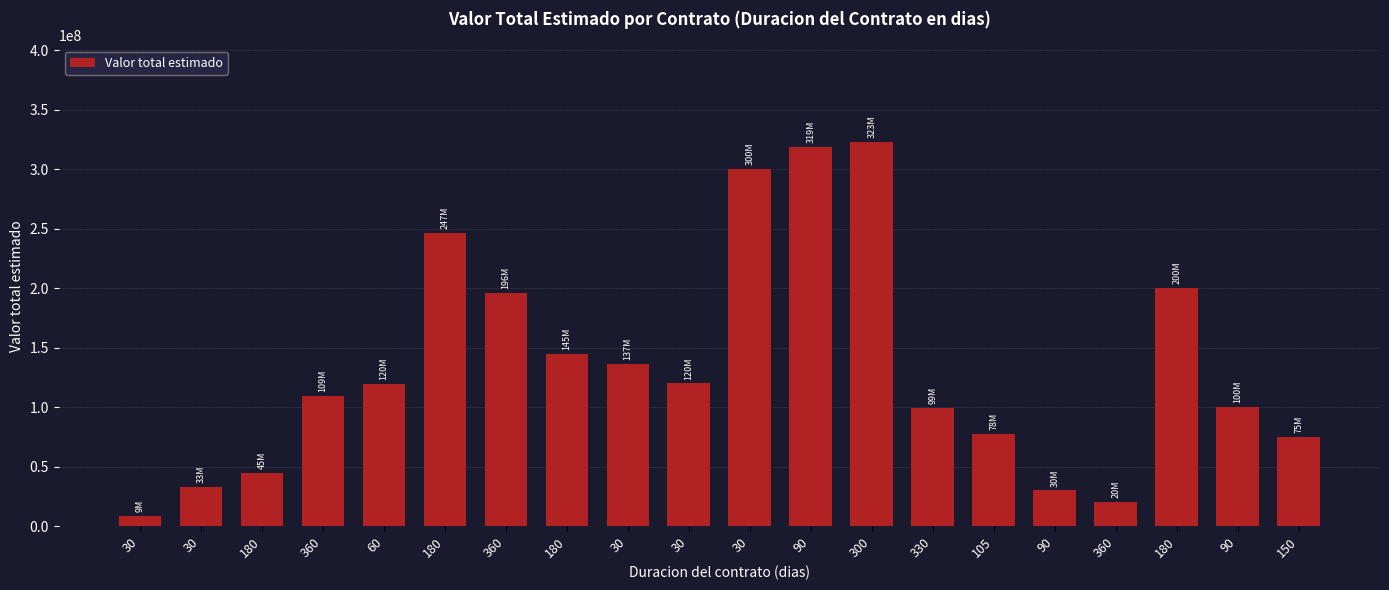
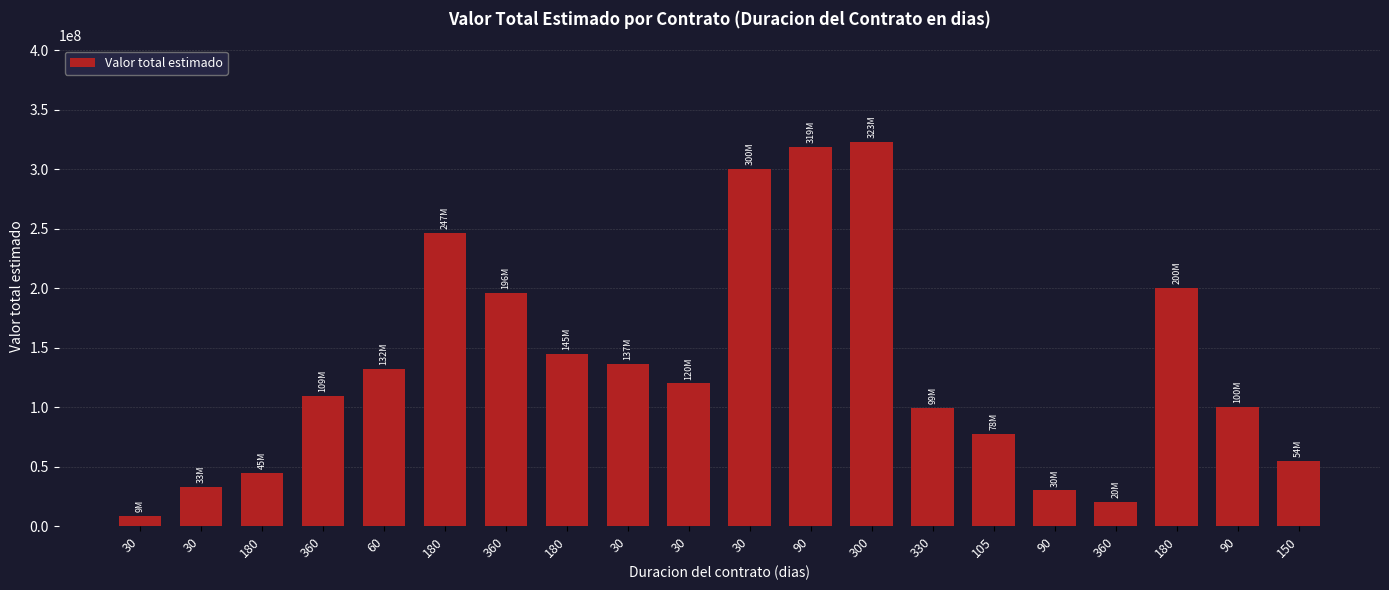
60: 120M -> 132M
150: 75M -> 54M
